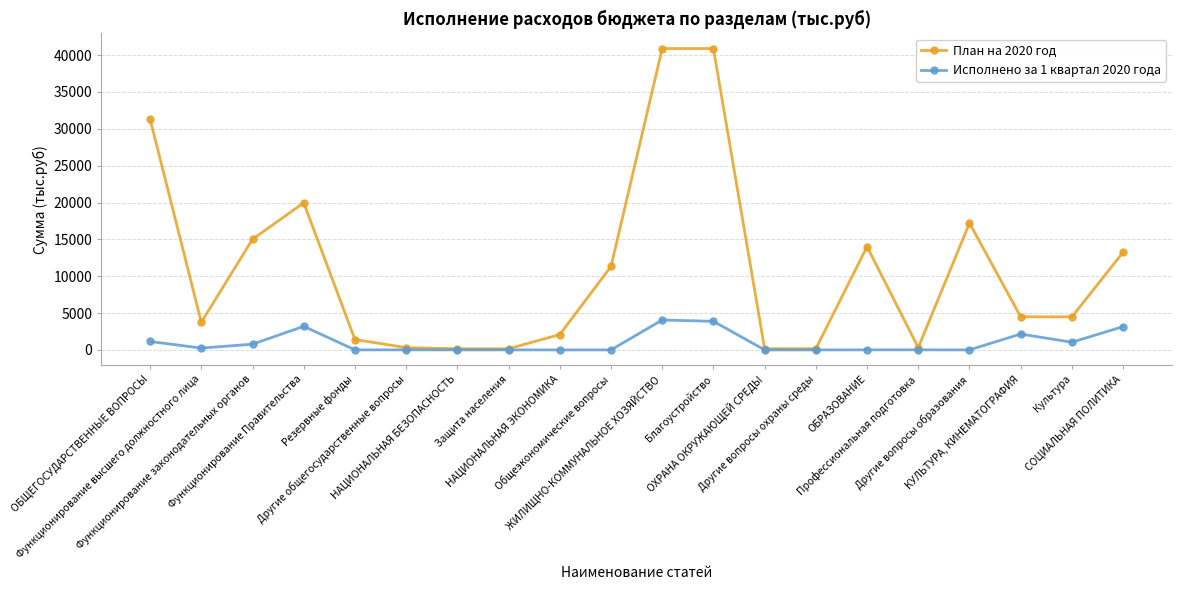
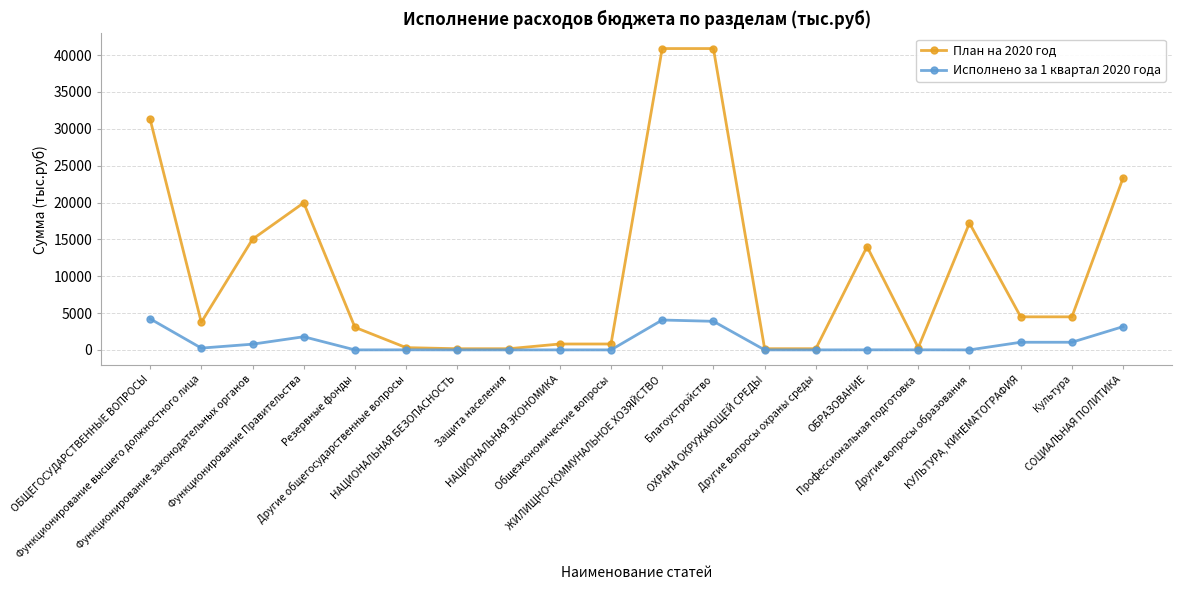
Исполнено за 1 квартал 2020 года, ОБЩЕГОСУДАРСТВЕННЫЕ ВОПРОСЫ: 1000 -> 4000
Исполнено за 1 квартал 2020 года, Функционирование Правительства: 3000 -> 2000
План на 2020 год, Резервные фонды: 1000 -> 3000
План на 2020 год, НАЦИОНАЛЬНАЯ ЭКОНОМИКА: 2000 -> 1000
План на 2020 год, Общеэкономические вопросы: 11000 -> 1000
Исполнено за 1 квартал 2020 года, КУЛЬТУРА, КИНЕМАТОГРАФИЯ: 2000 -> 1000
План на 2020 год, СОЦИАЛЬНАЯ ПОЛИТИКА: 13000 -> 23000
